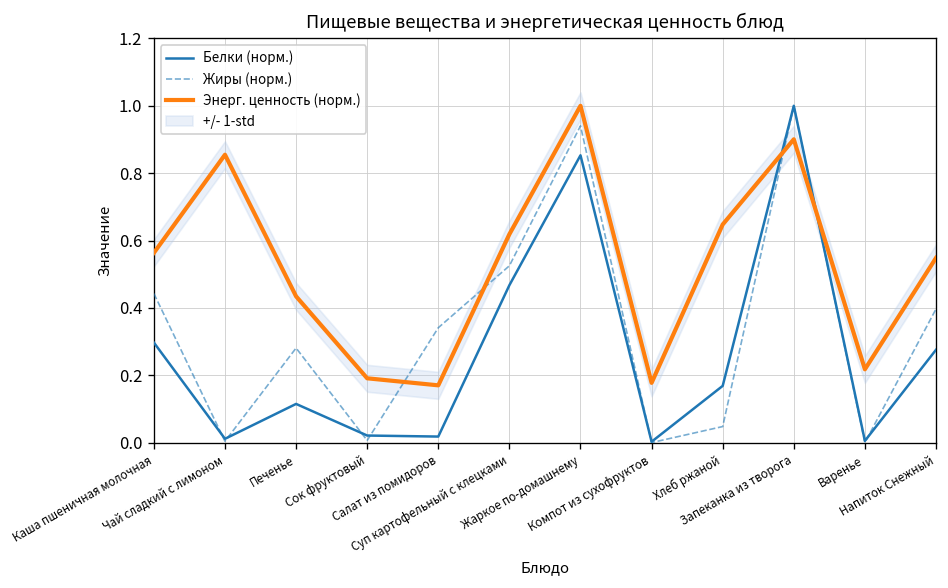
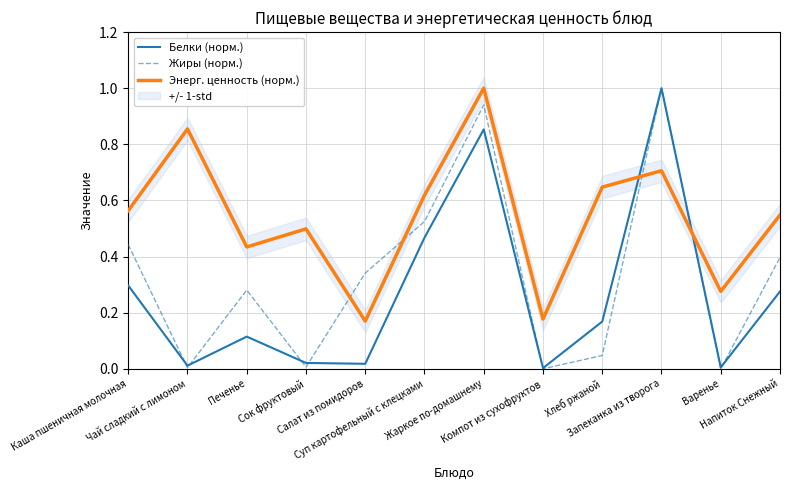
Энерг. ценность (норм.), Сок фруктовый: 0.19 -> 0.50
Энерг. ценность (норм.), Запеканка из творога: 0.90 -> 0.71
Энерг. ценность (норм.), Варенье: 0.22 -> 0.28
